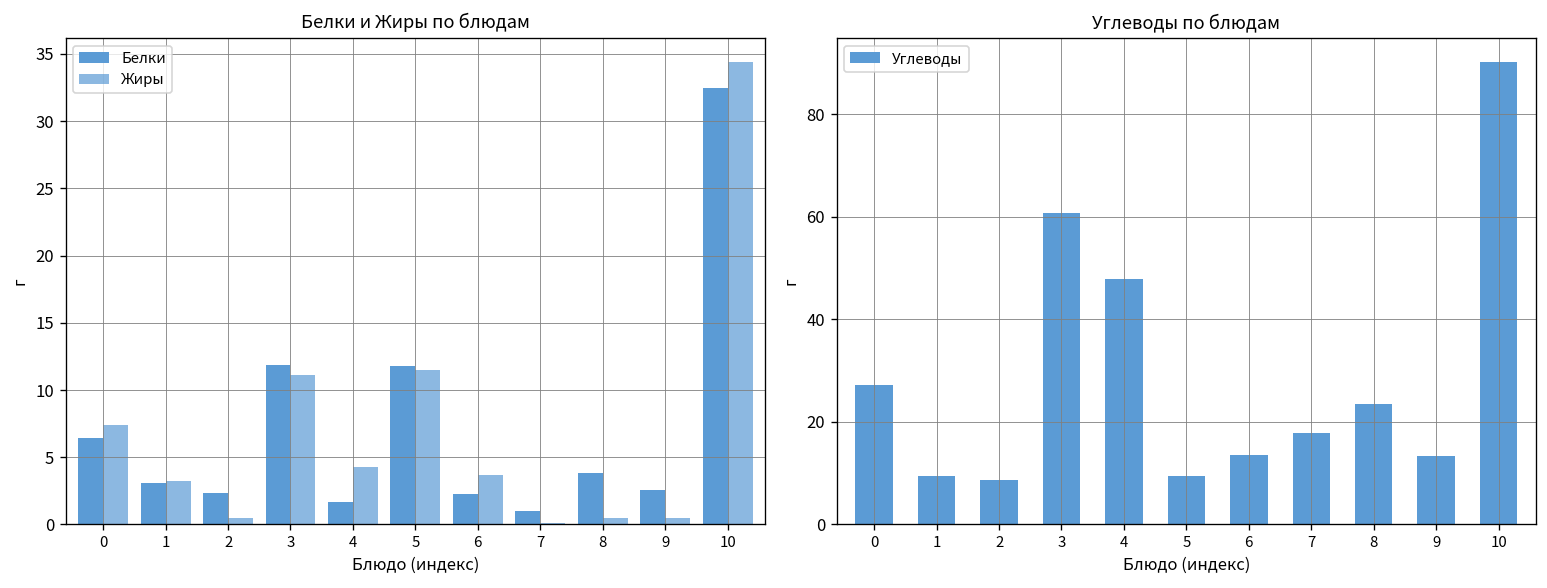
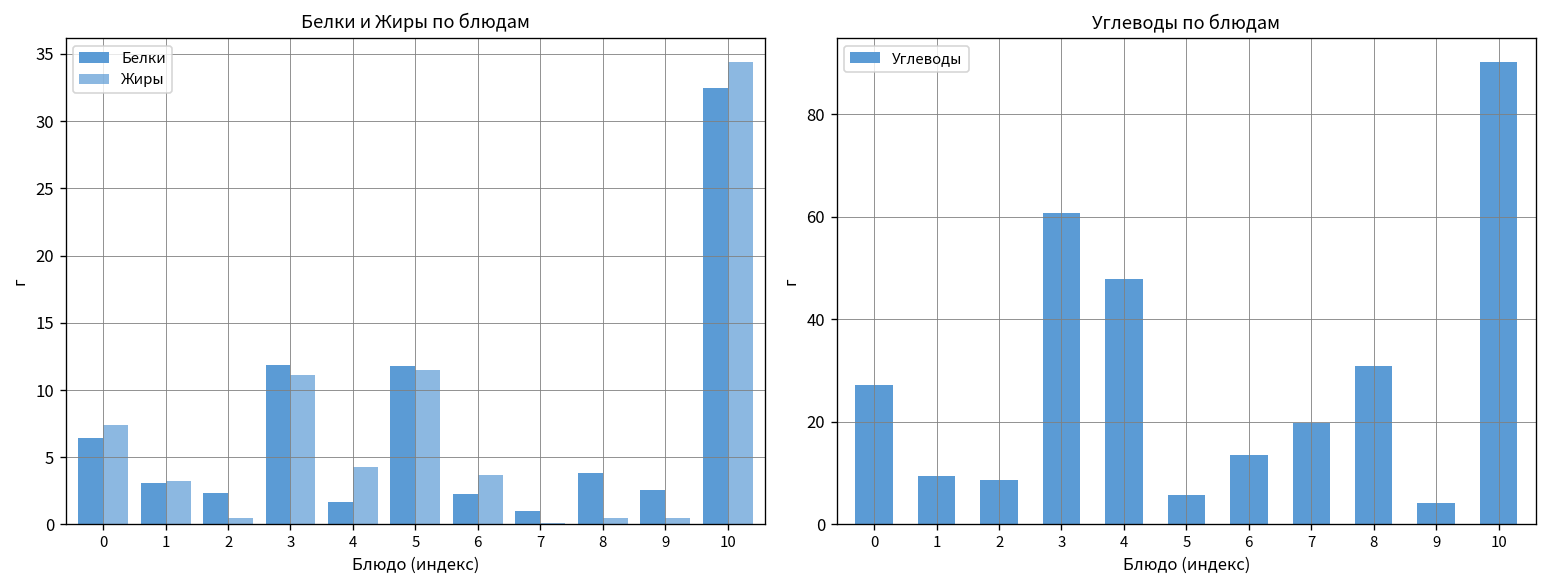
Углеводы по блюдам, 5: 9 -> 6
Углеводы по блюдам, 7: 18 -> 20
Углеводы по блюдам, 8: 23 -> 31
Углеводы по блюдам, 9: 13 -> 4
